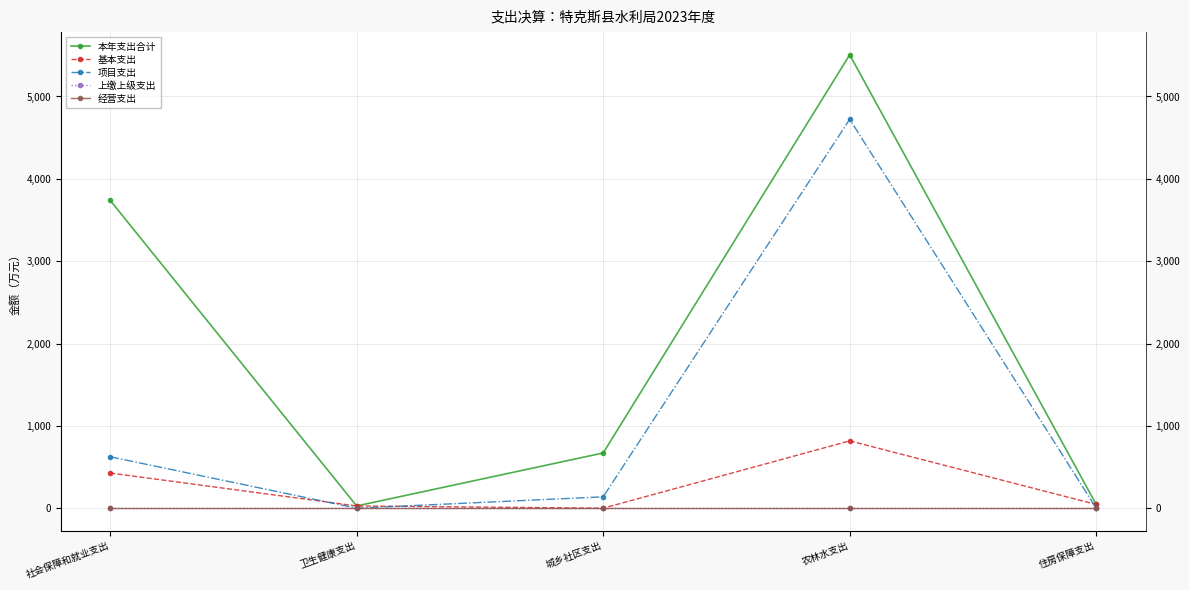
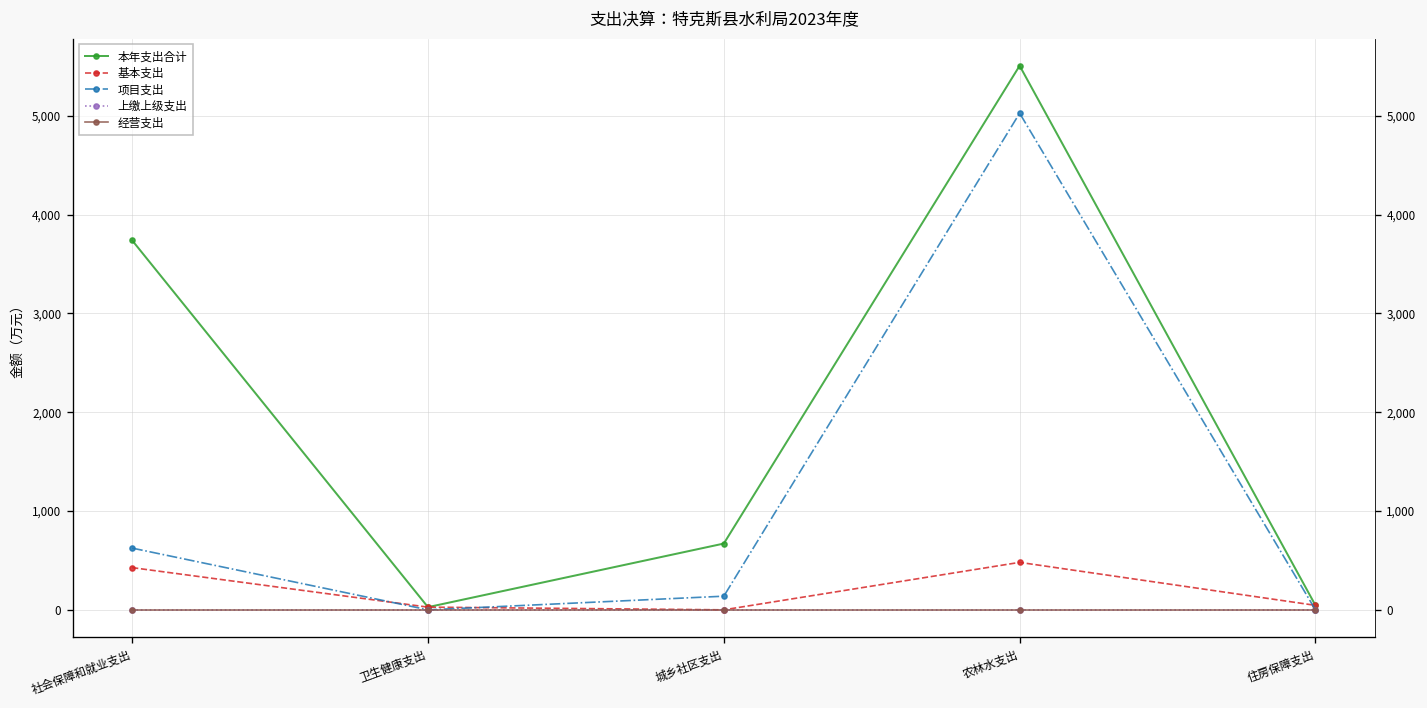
基本支出, 农林水支出: 800 -> 500
项目支出, 农林水支出: 4,700 -> 5,000
